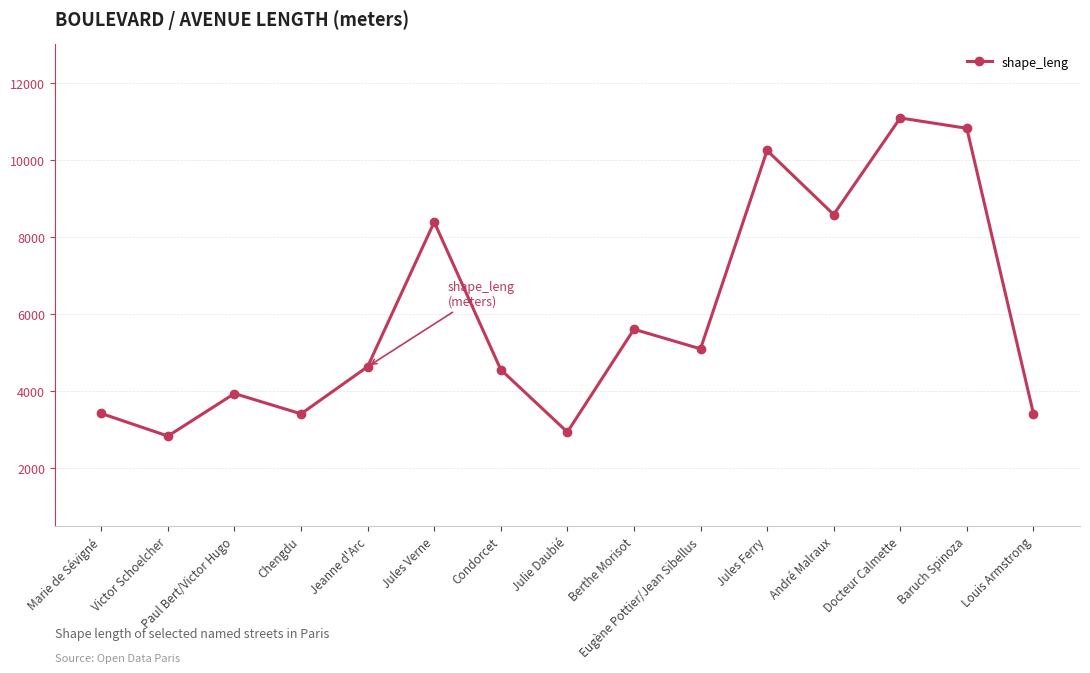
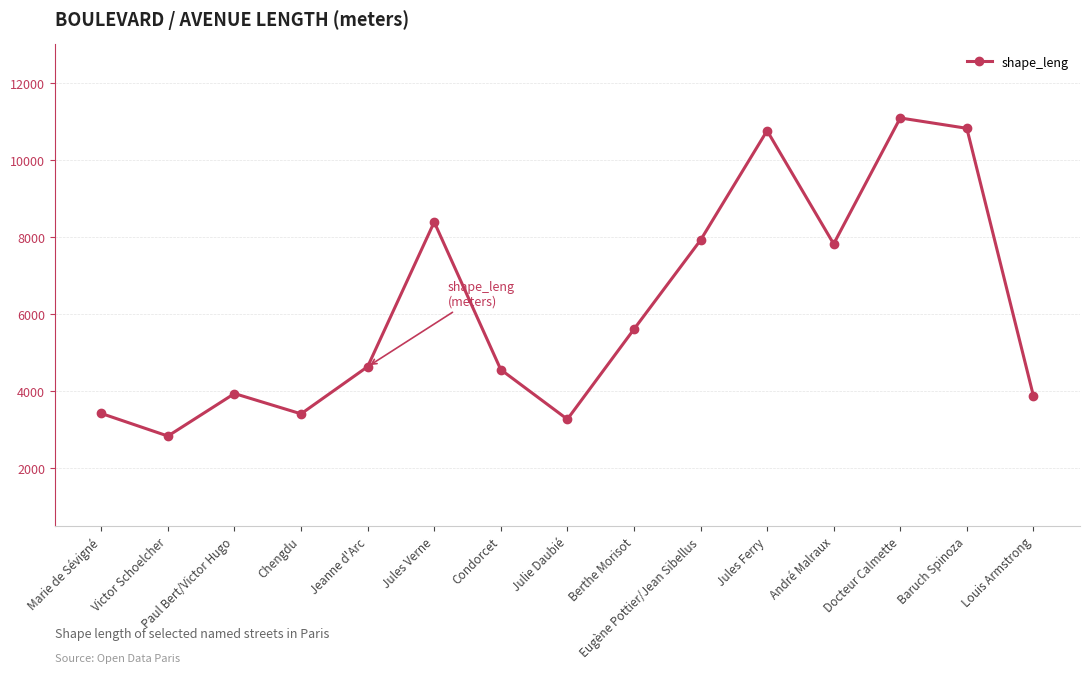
Julie Daubié: 2900 -> 3300
Eugène Pottier/Jean Sibellus: 5100 -> 7900
Jules Ferry: 10200 -> 10800
André Malraux: 8600 -> 7800
Louis Armstrong: 3400 -> 3900
